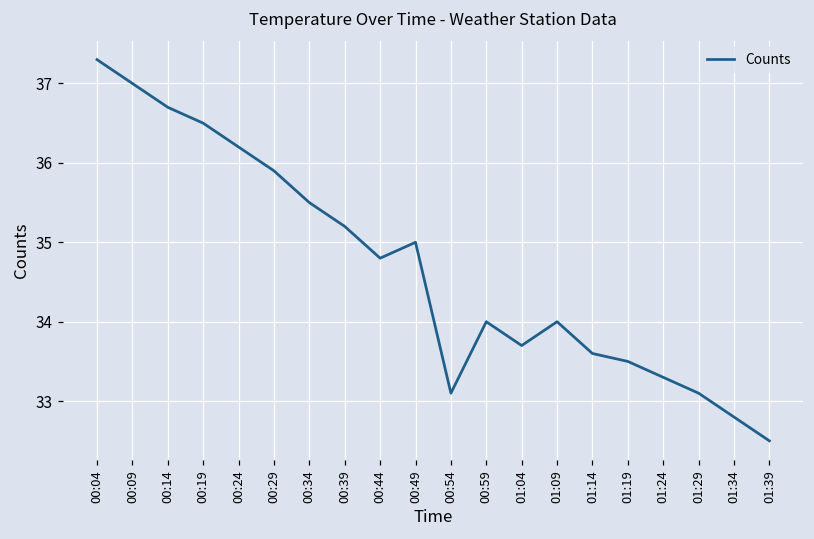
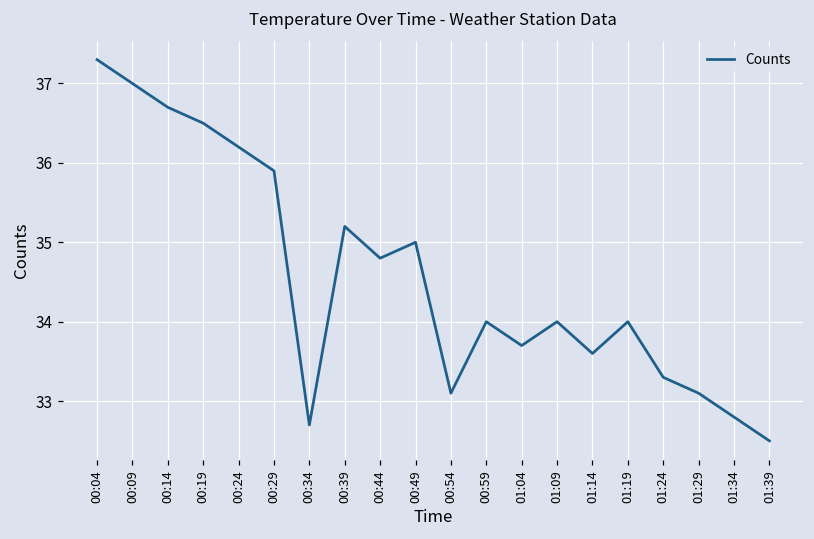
00:34: 35.5 -> 32.7
01:19: 33.5 -> 34.0
